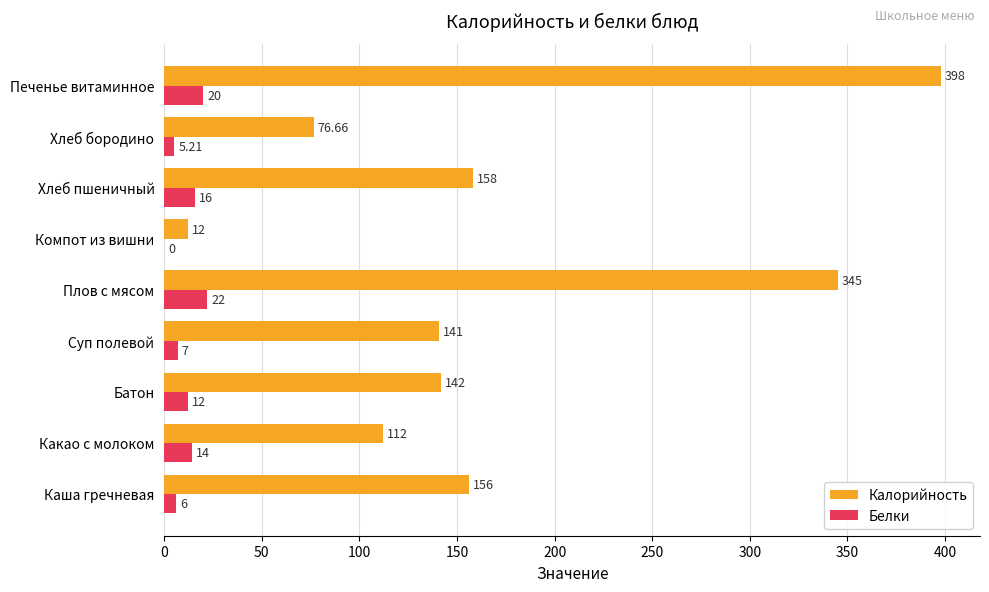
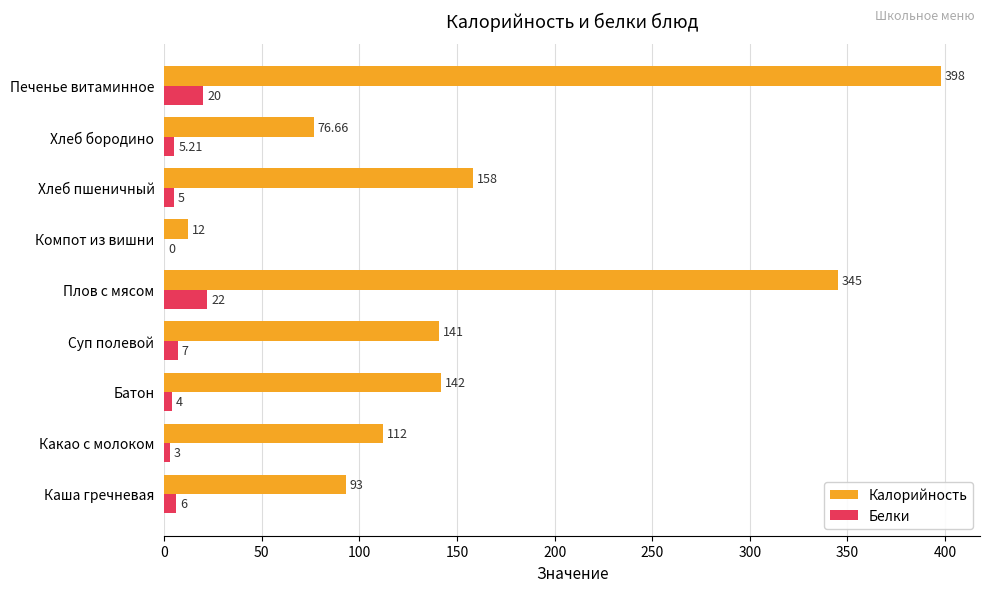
Белки, Хлеб пшеничный: 16 -> 5
Белки, Батон: 12 -> 4
Белки, Какао с молоком: 14 -> 3
Калорийность, Каша гречневая: 156 -> 93
